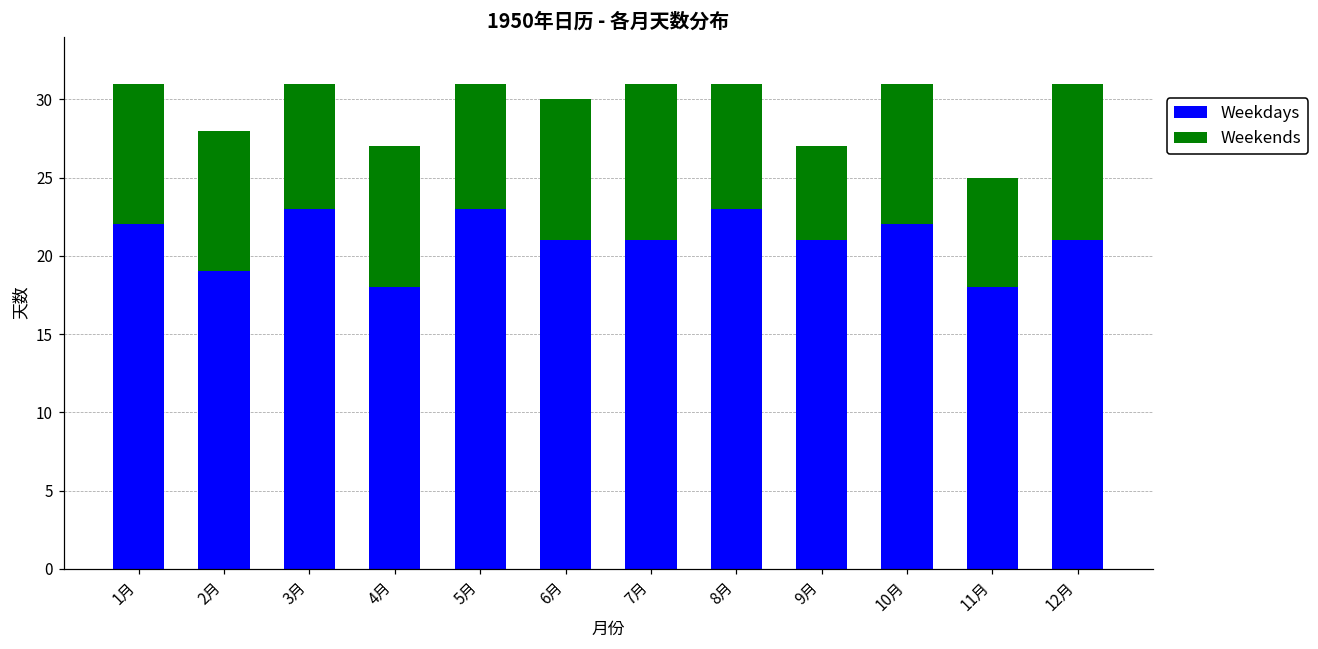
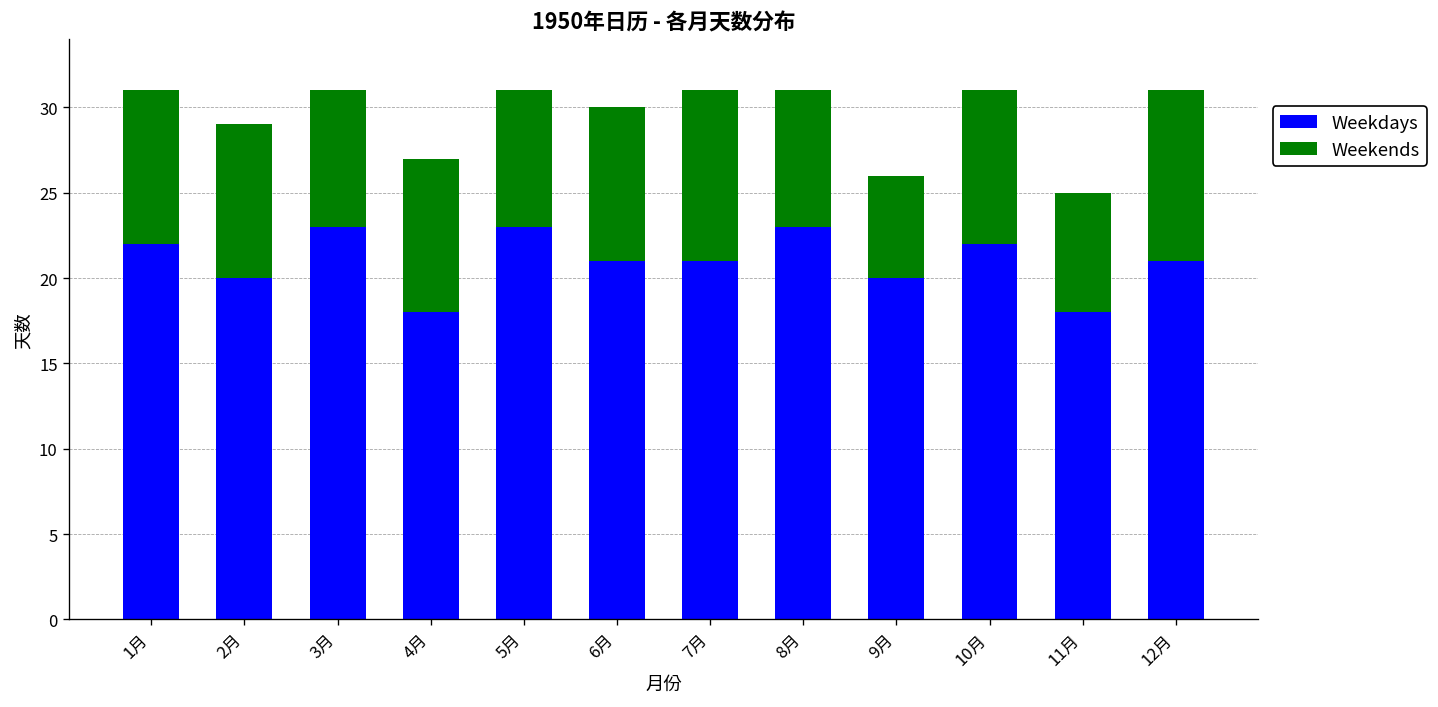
Weekdays, 2月: 19 -> 20
Weekdays, 9月: 21 -> 20
